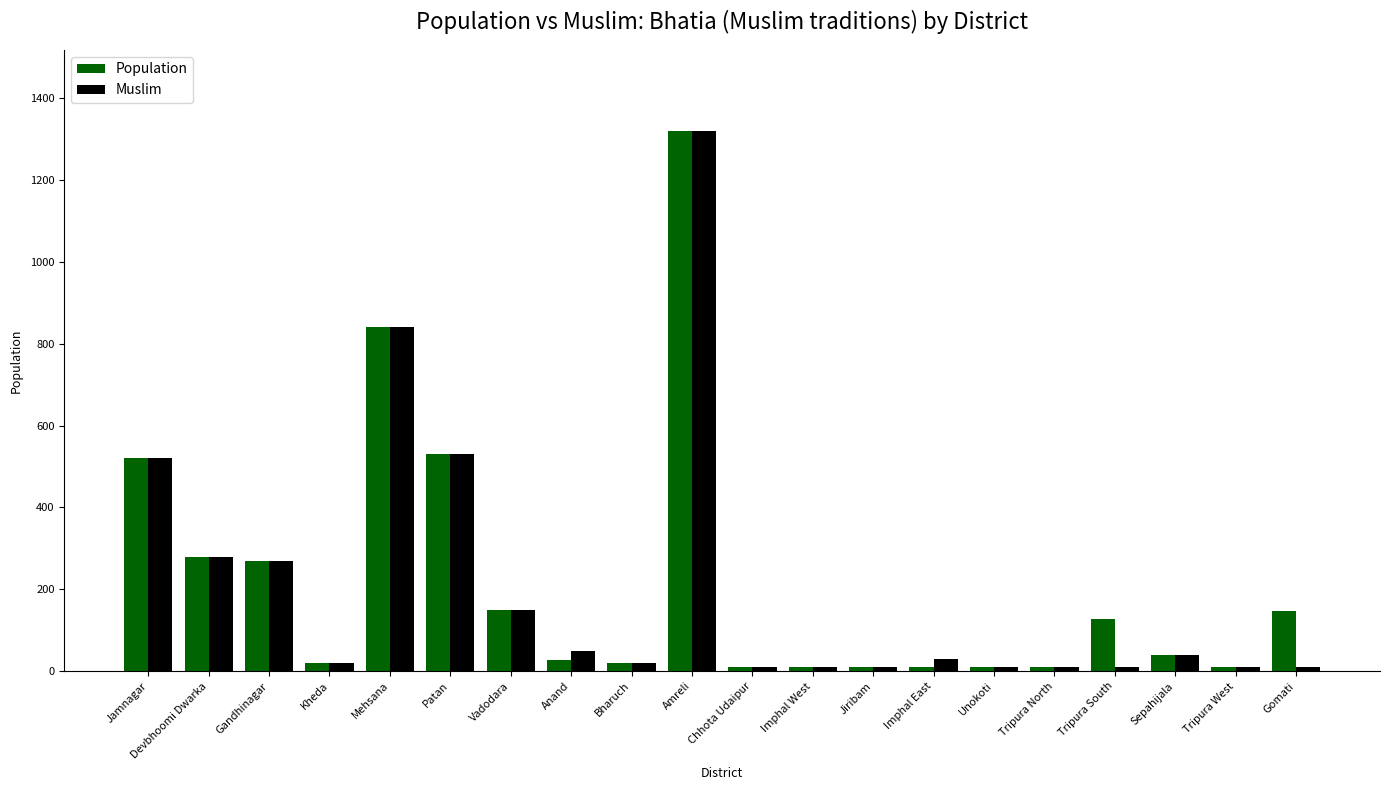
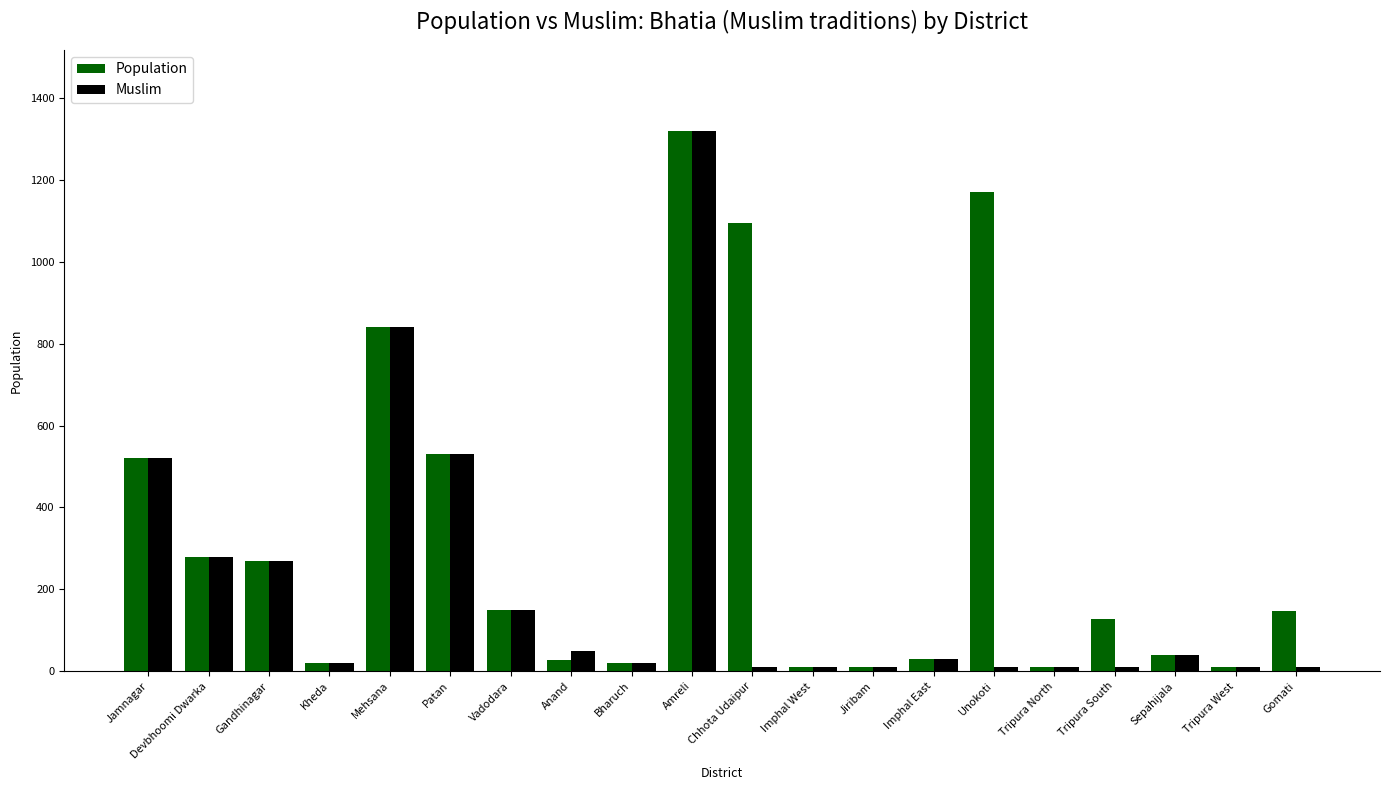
Population, Chhota Udaipur: 10 -> 1090
Population, Imphal East: 10 -> 30
Population, Unokoti: 10 -> 1170
